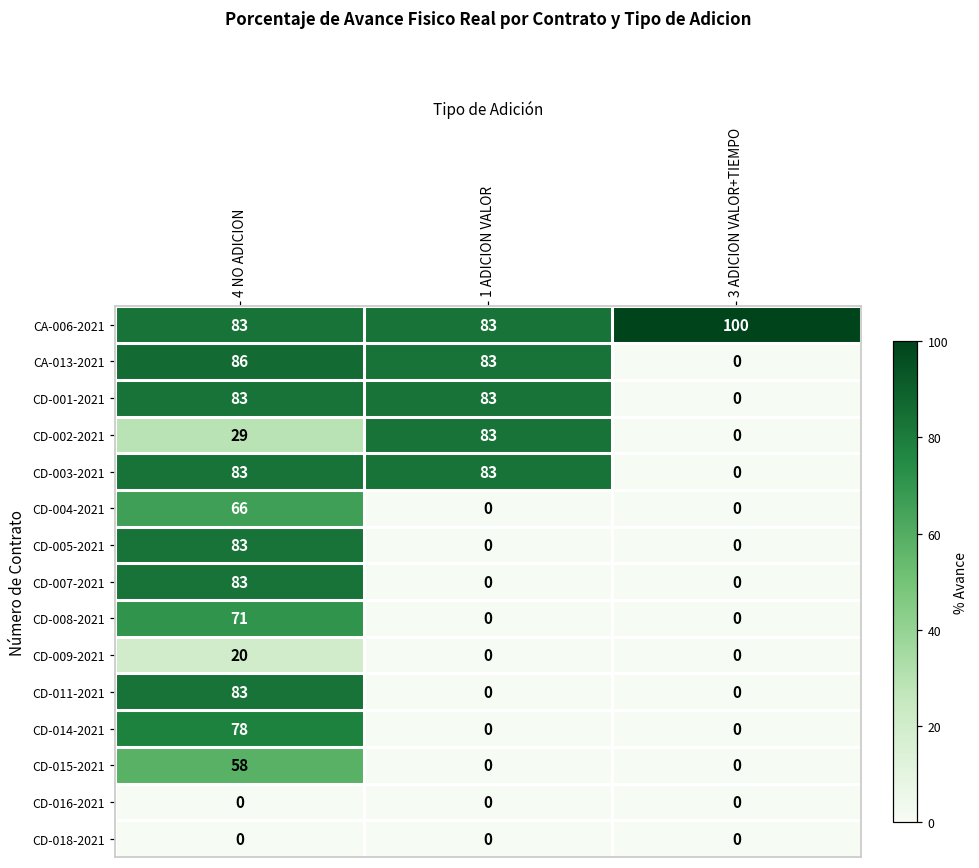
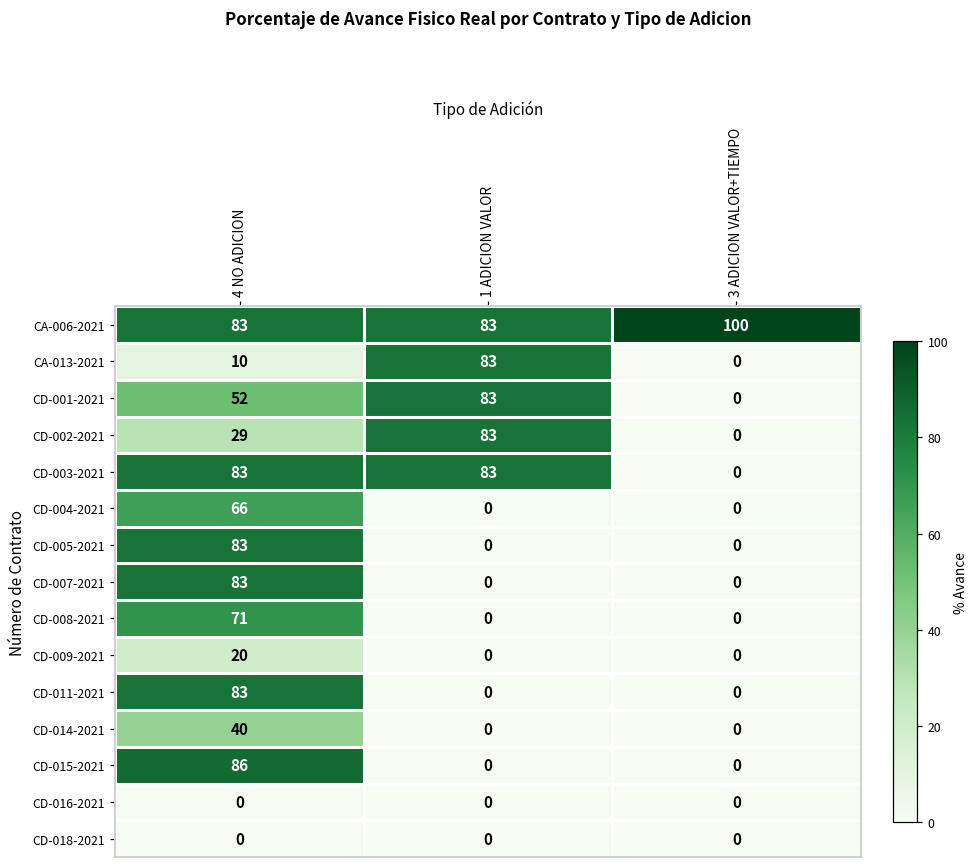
CA-013-2021, 4 NO ADICION: 86 -> 10
CD-001-2021, 4 NO ADICION: 83 -> 52
CD-014-2021, 4 NO ADICION: 78 -> 40
CD-015-2021, 4 NO ADICION: 58 -> 86
